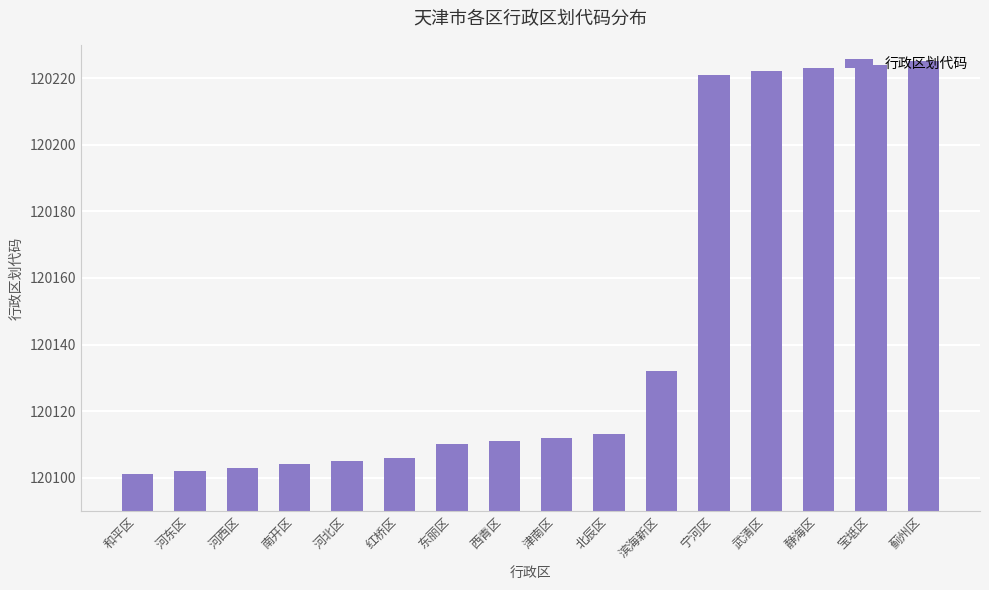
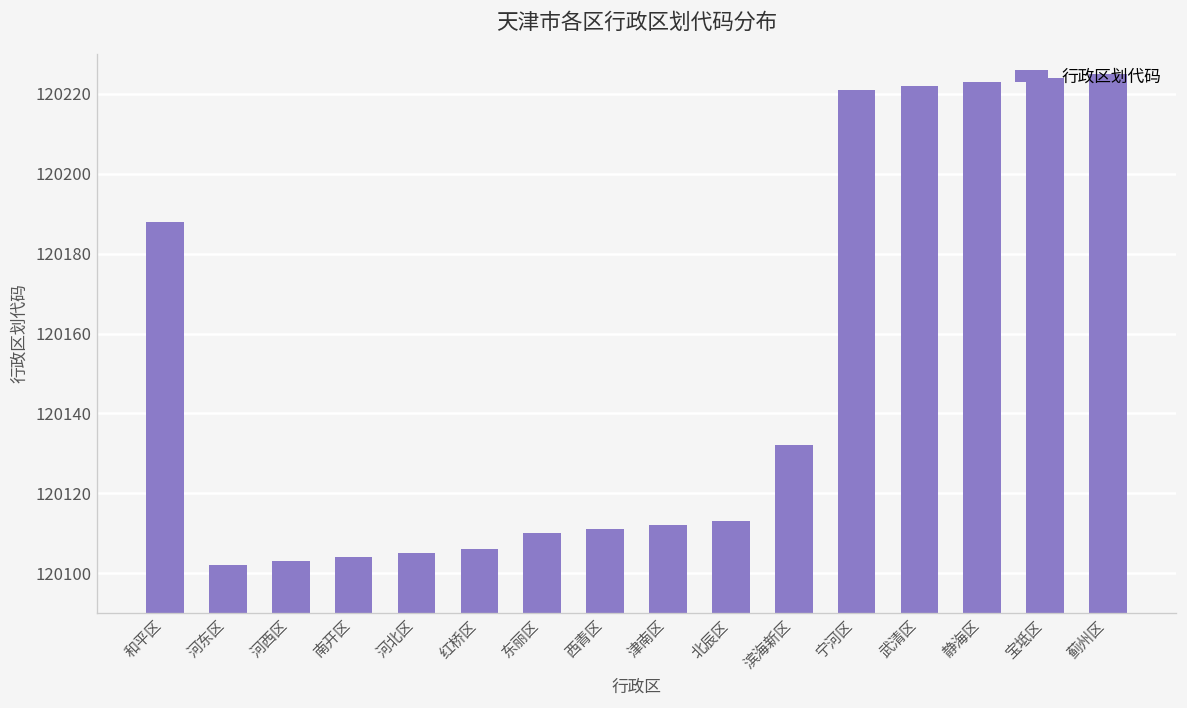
和平区: 120101 -> 120188
